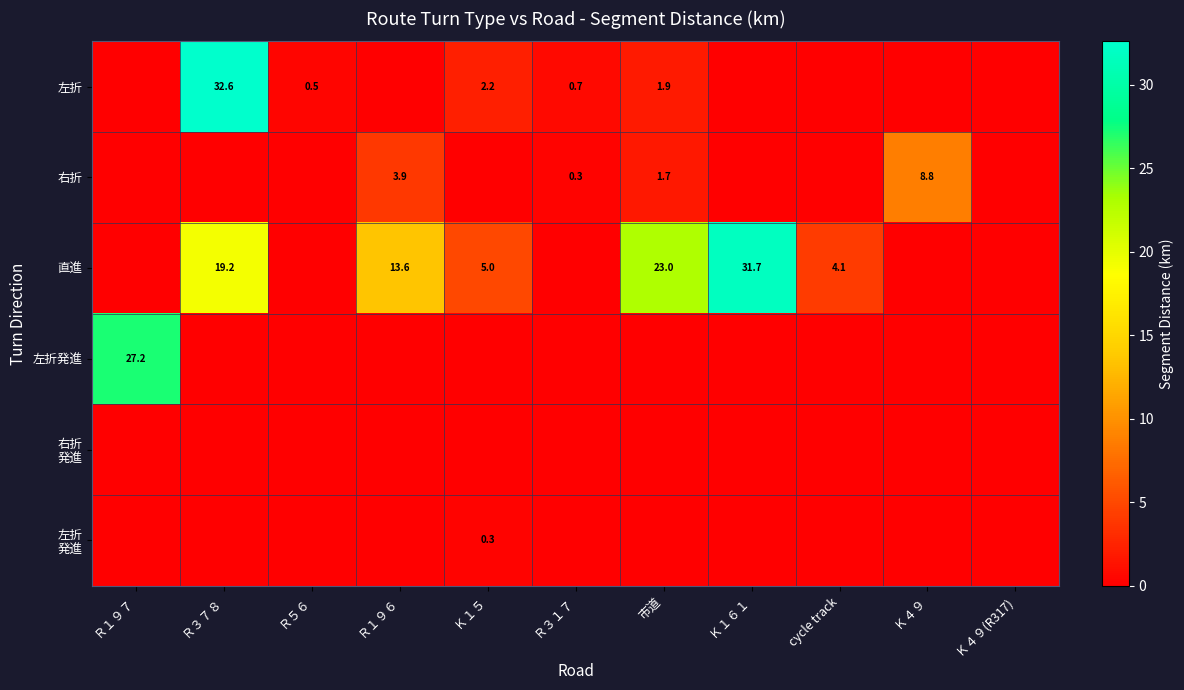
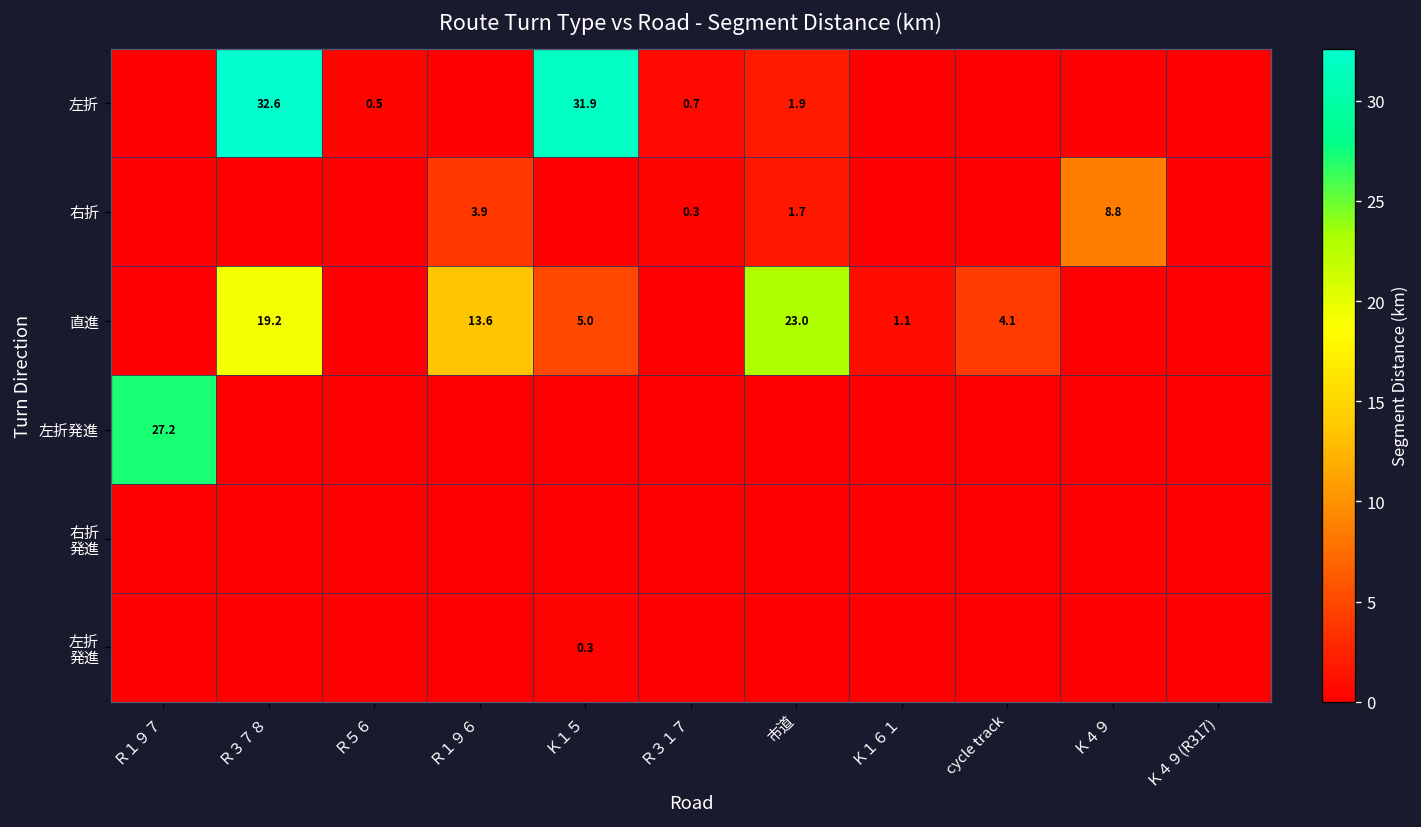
左折, Ｋ１５: 2.2 -> 31.9
直進, Ｋ１６１: 31.7 -> 1.1
